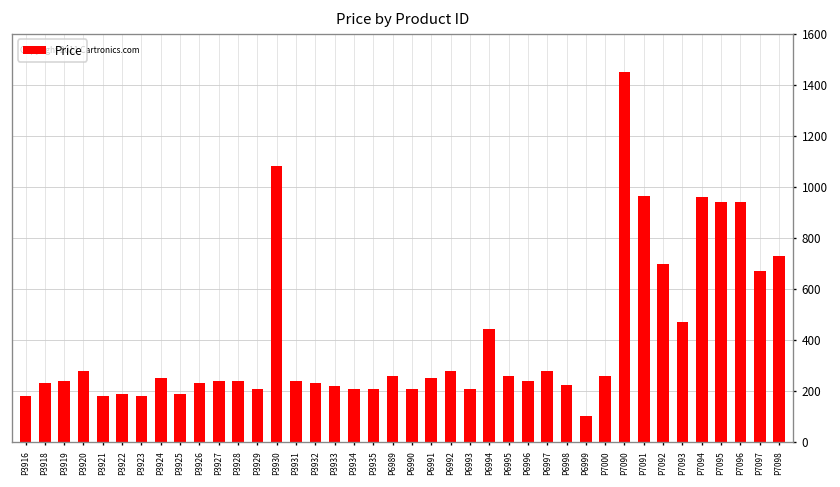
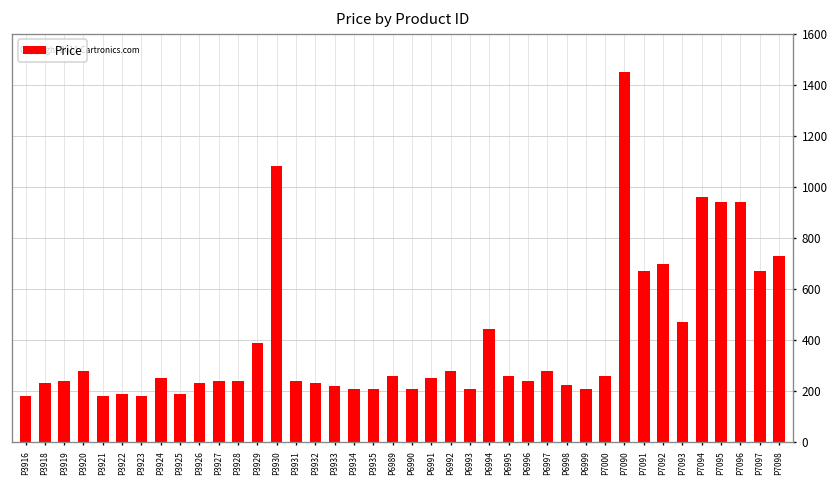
P3929: 210 -> 390
P6999: 100 -> 210
P7091: 960 -> 670
